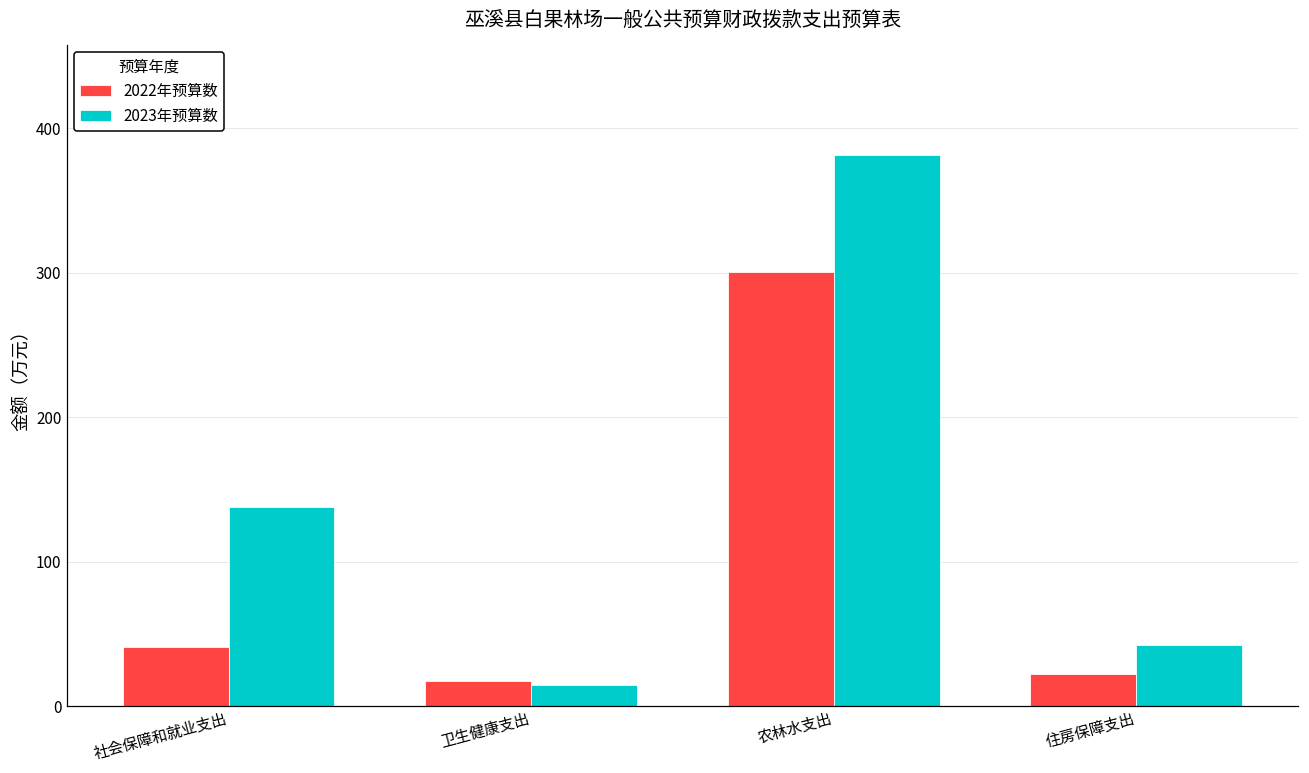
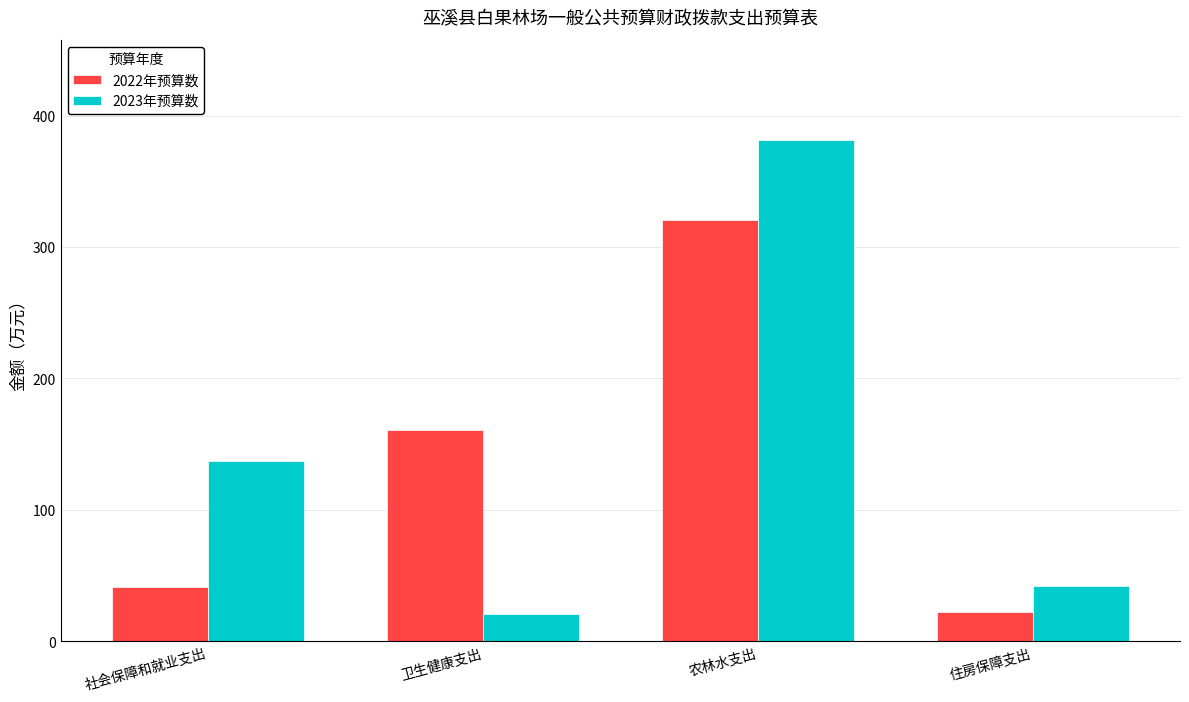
2022年预算数, 卫生健康支出: 18 -> 161
2023年预算数, 卫生健康支出: 15 -> 21
2022年预算数, 农林水支出: 300 -> 321
